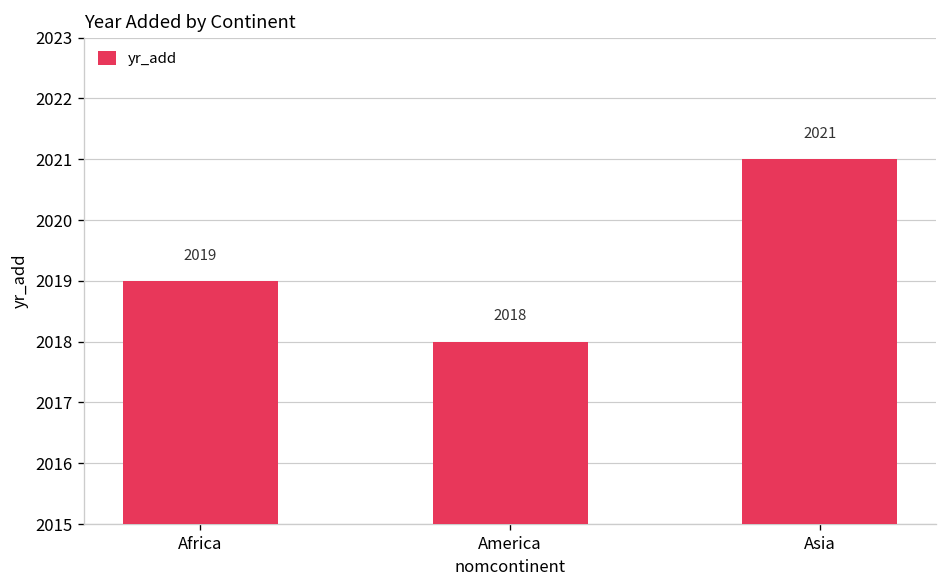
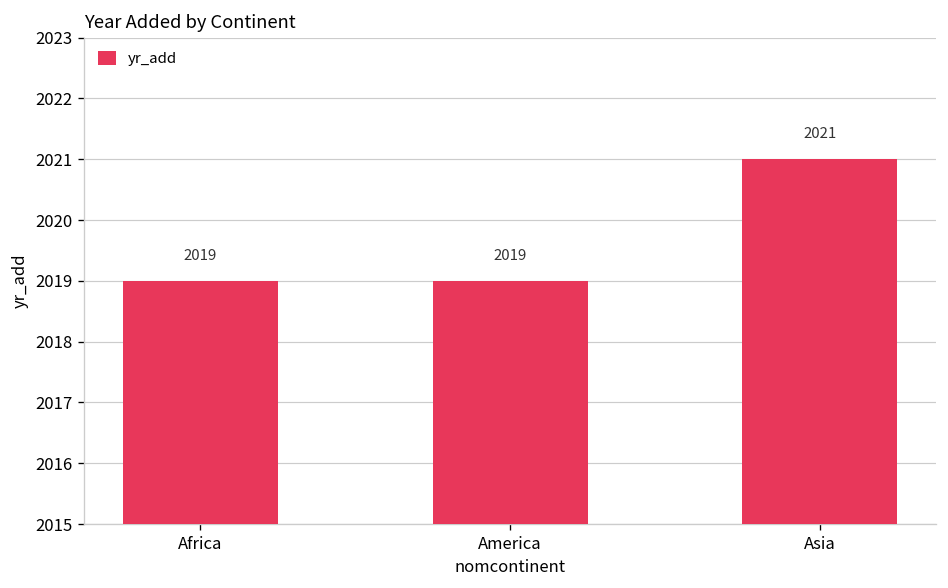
America: 2018 -> 2019
